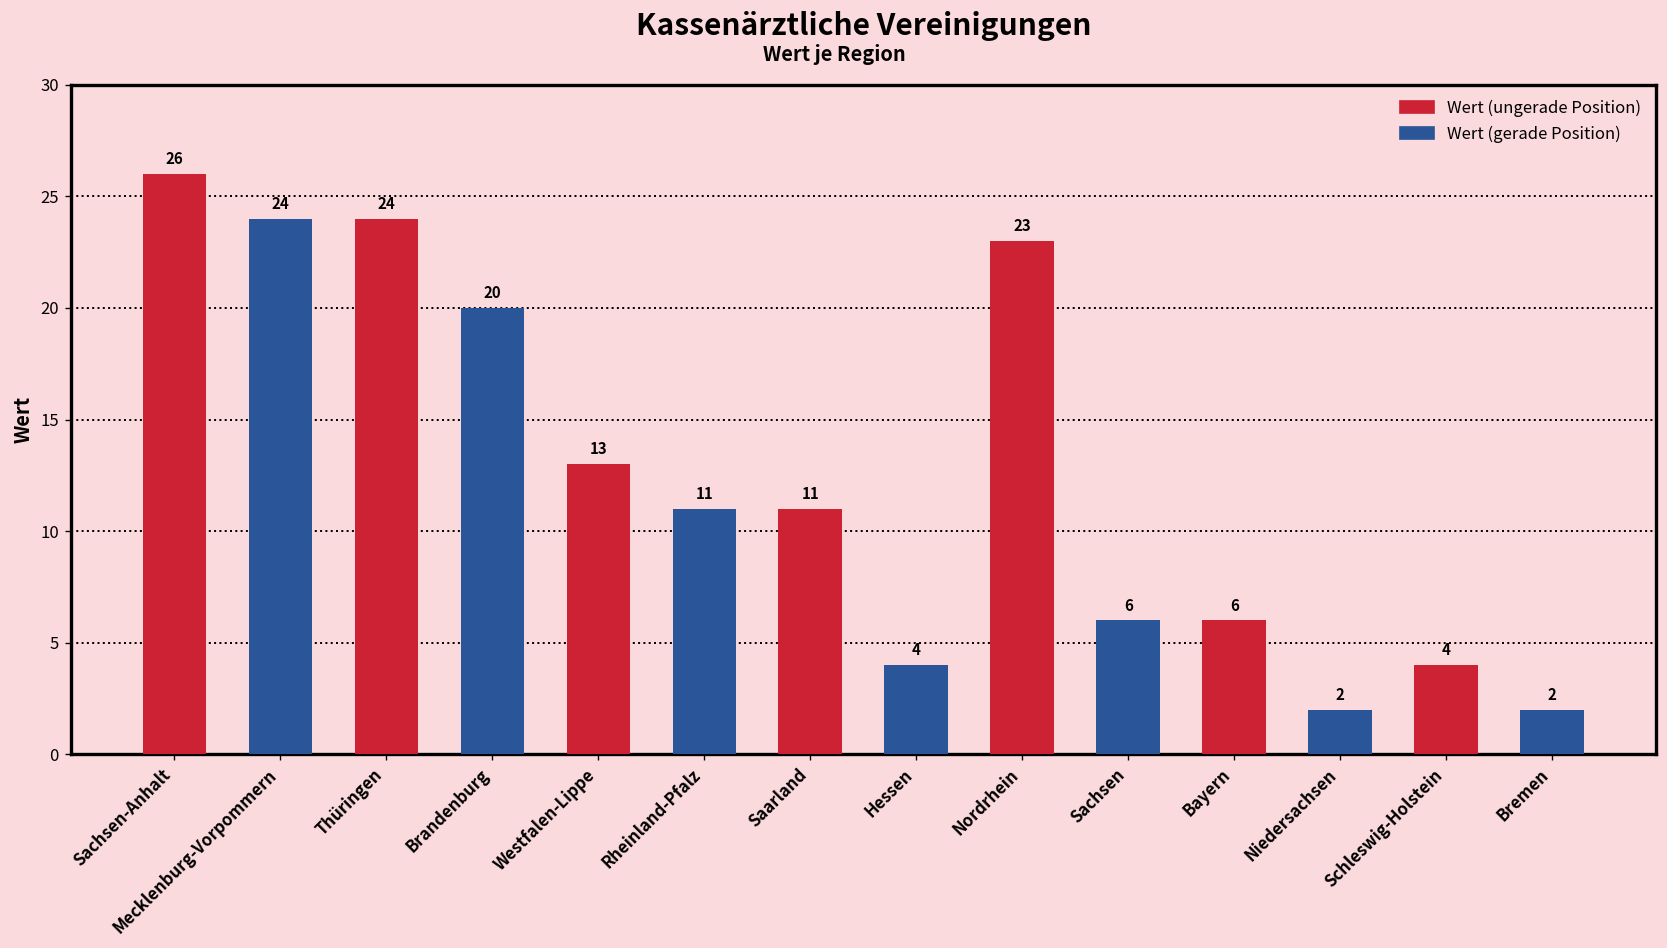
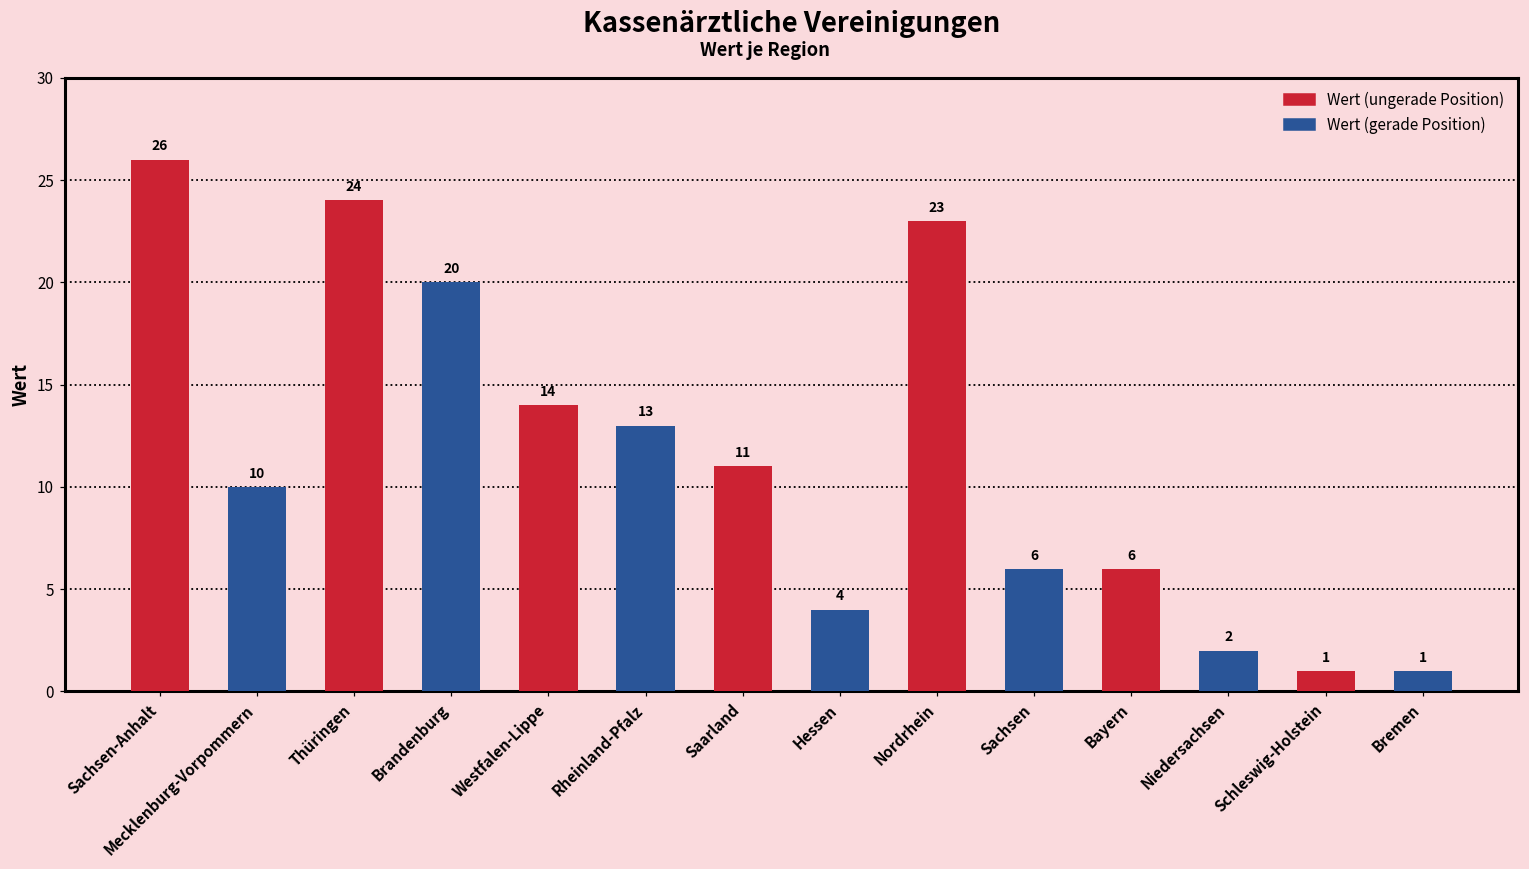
Mecklenburg-Vorpommern: 24 -> 10
Westfalen-Lippe: 13 -> 14
Rheinland-Pfalz: 11 -> 13
Schleswig-Holstein: 4 -> 1
Bremen: 2 -> 1
